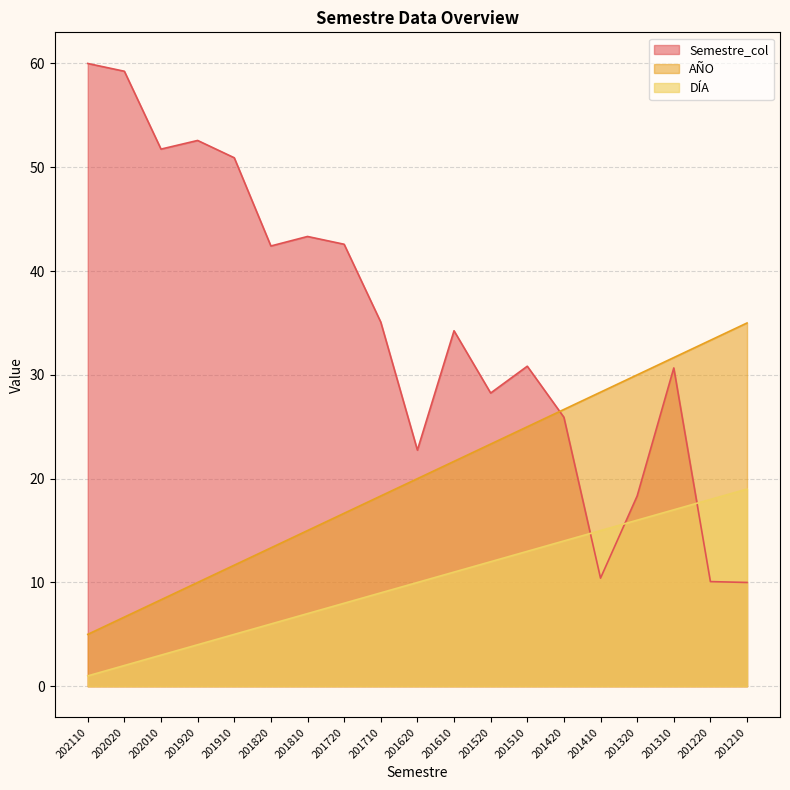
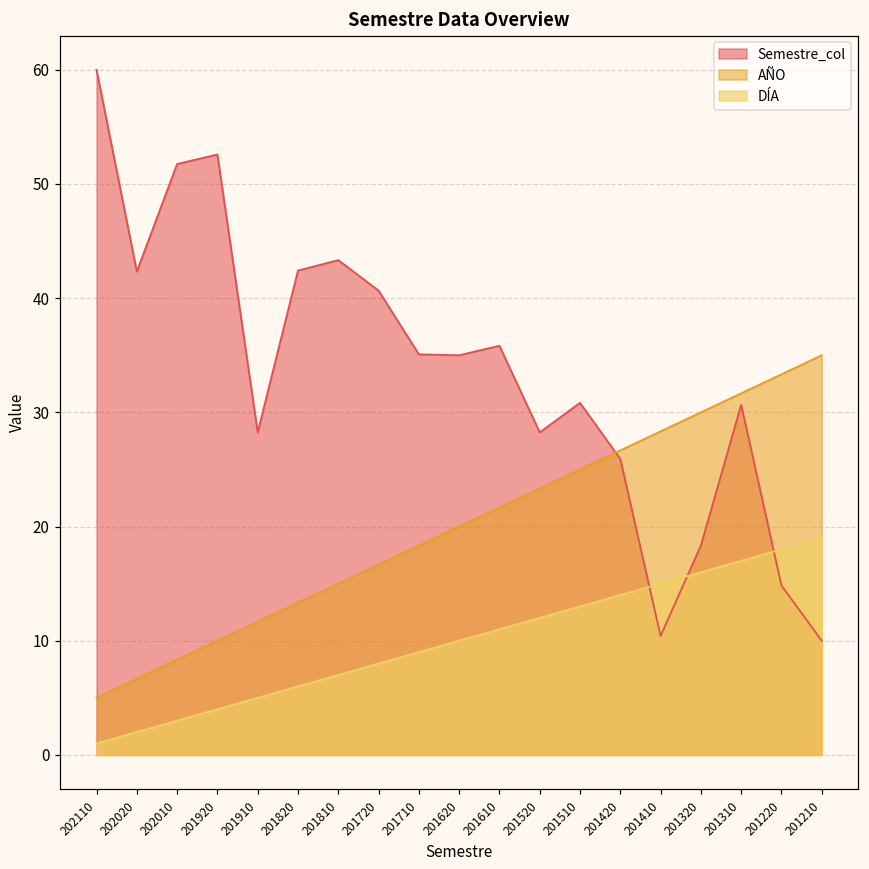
Semestre_col, 202020: 59.3 -> 42.3
Semestre_col, 201910: 50.9 -> 28.3
Semestre_col, 201720: 42.6 -> 40.7
Semestre_col, 201620: 22.8 -> 35.0
Semestre_col, 201610: 34.3 -> 35.8
Semestre_col, 201220: 10.1 -> 14.8
